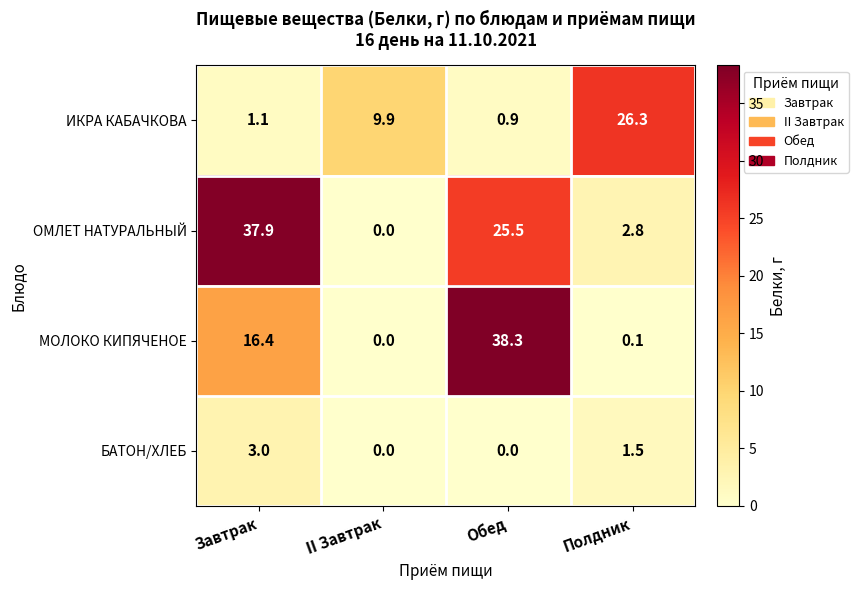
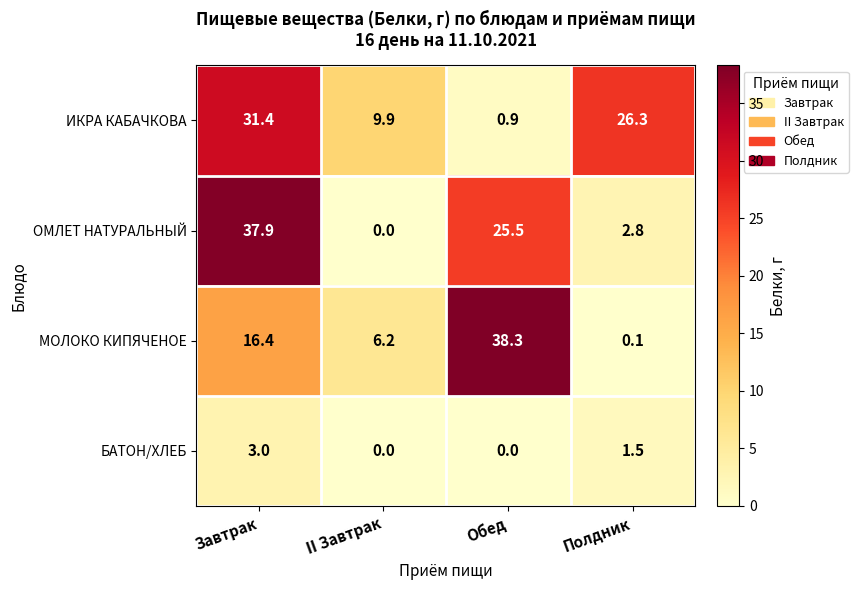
ИКРА КАБАЧКОВА, Завтрак: 1.1 -> 31.4
МОЛОКО КИПЯЧЕНОЕ, II Завтрак: 0.0 -> 6.2
